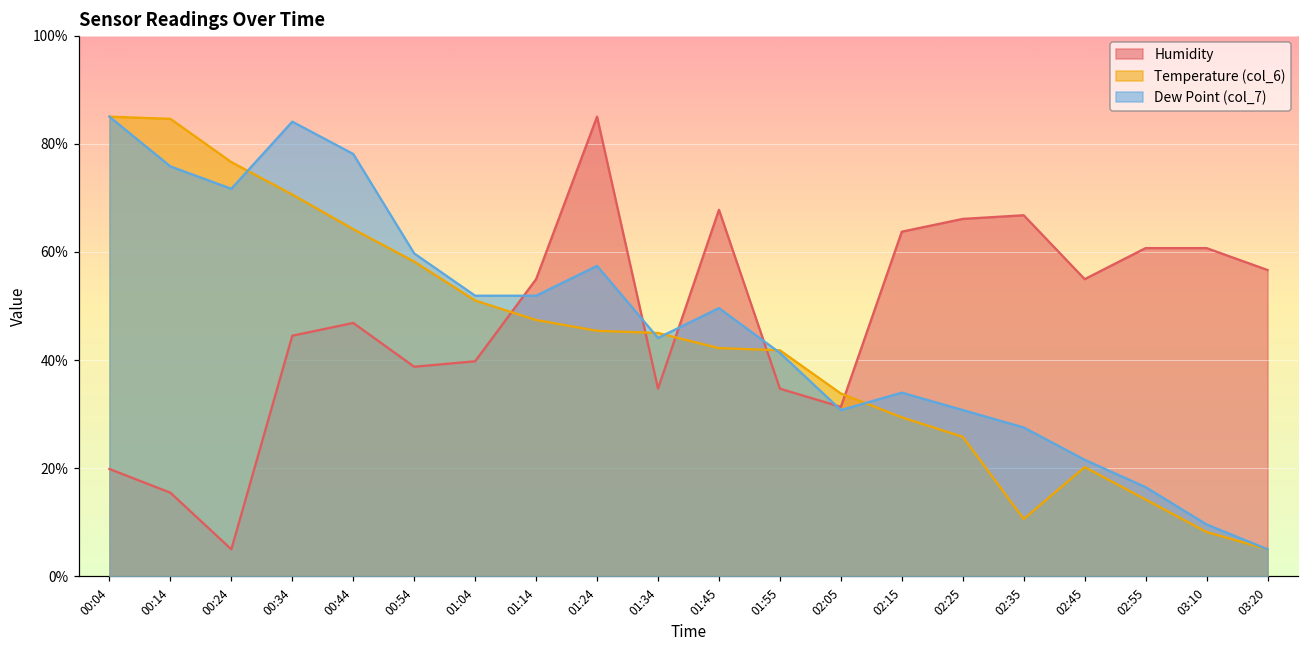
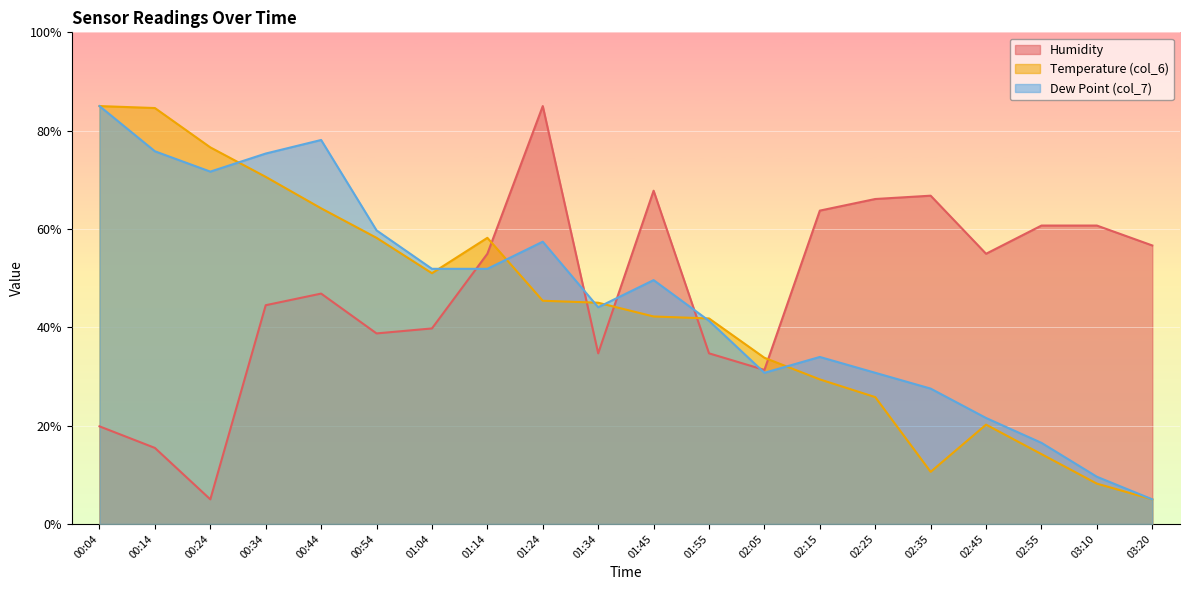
Dew Point (col_7), 00:34: 84% -> 75%
Temperature (col_6), 01:14: 47% -> 58%
